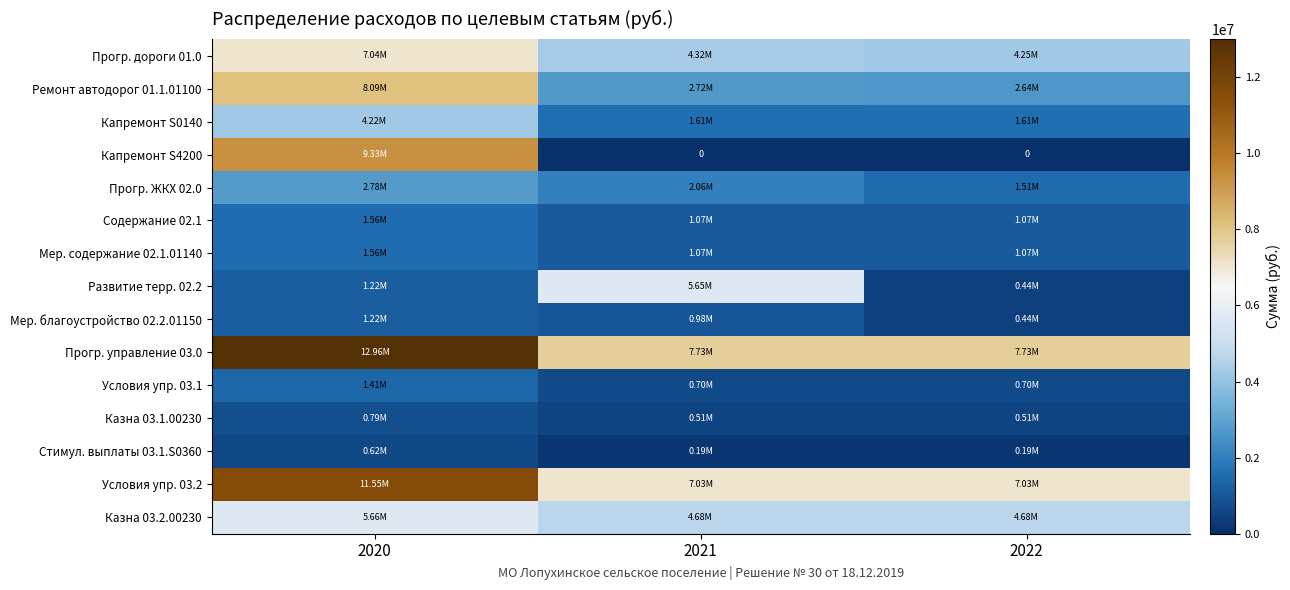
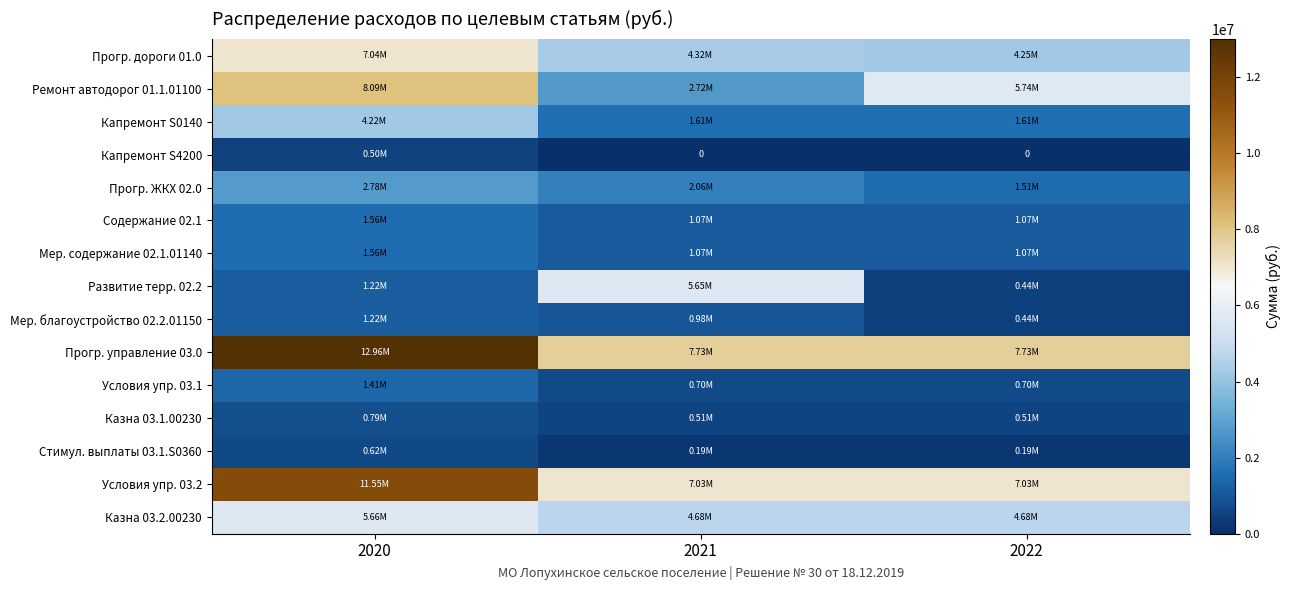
Ремонт автодорог 01.1.01100, 2022: 2.64M -> 5.74M
Капремонт S4200, 2020: 9.33M -> 0.50M
